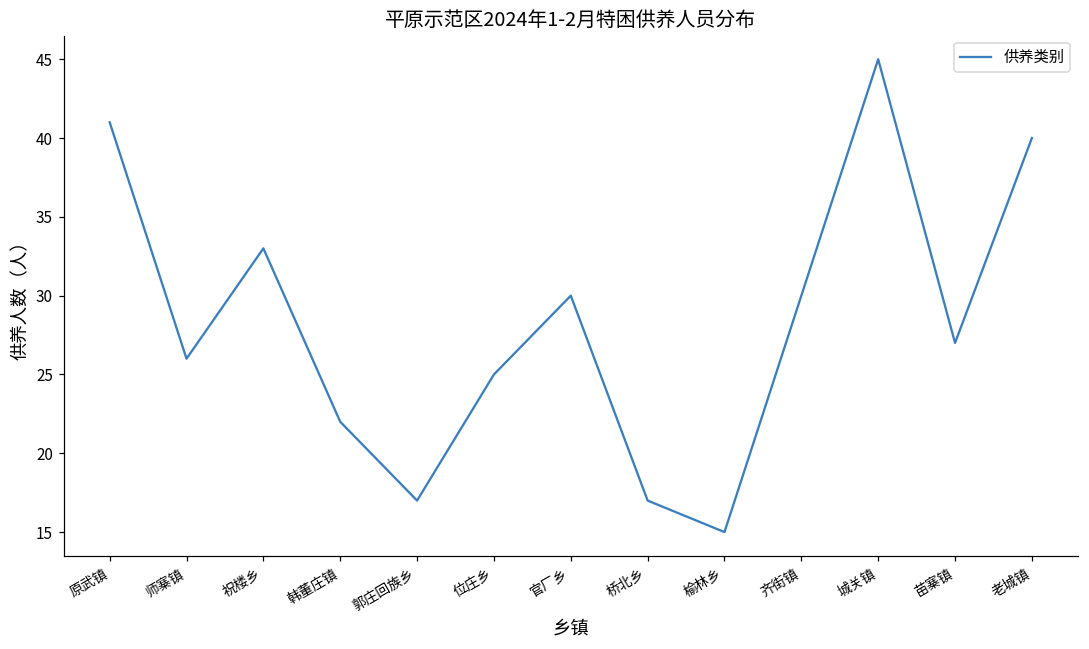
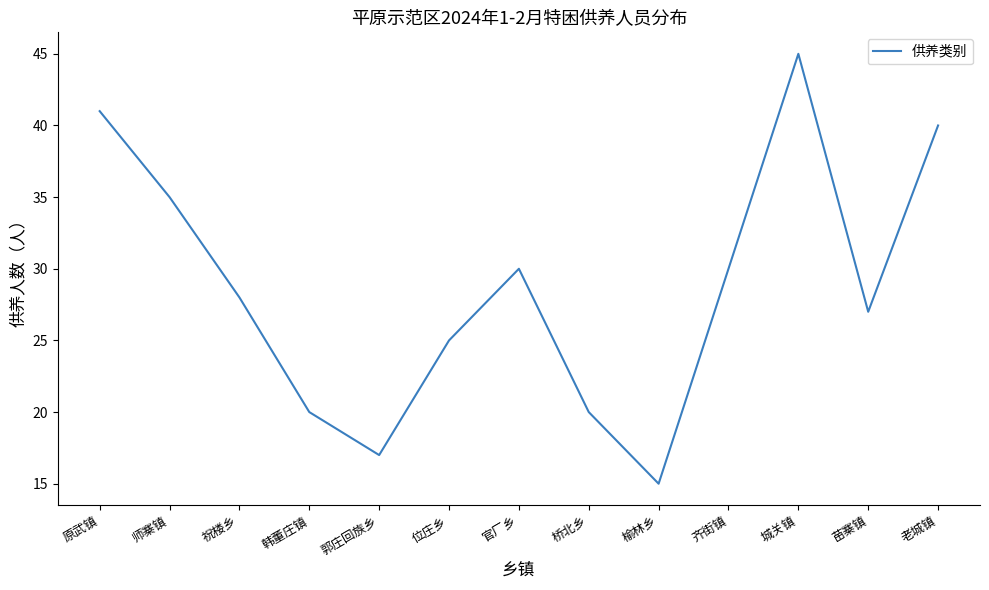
师寨镇: 26 -> 35
祝楼乡: 33 -> 28
韩董庄镇: 22 -> 20
桥北乡: 17 -> 20
